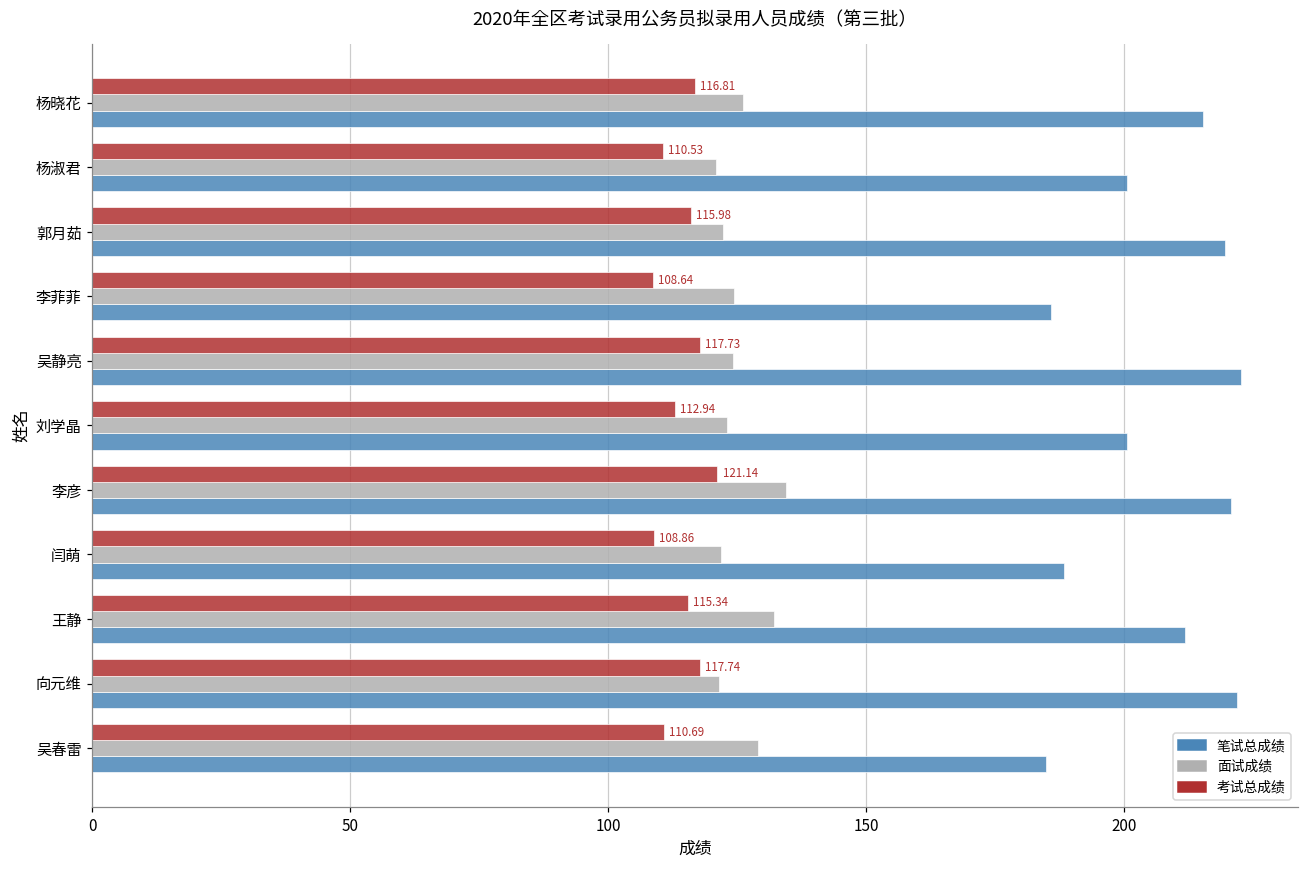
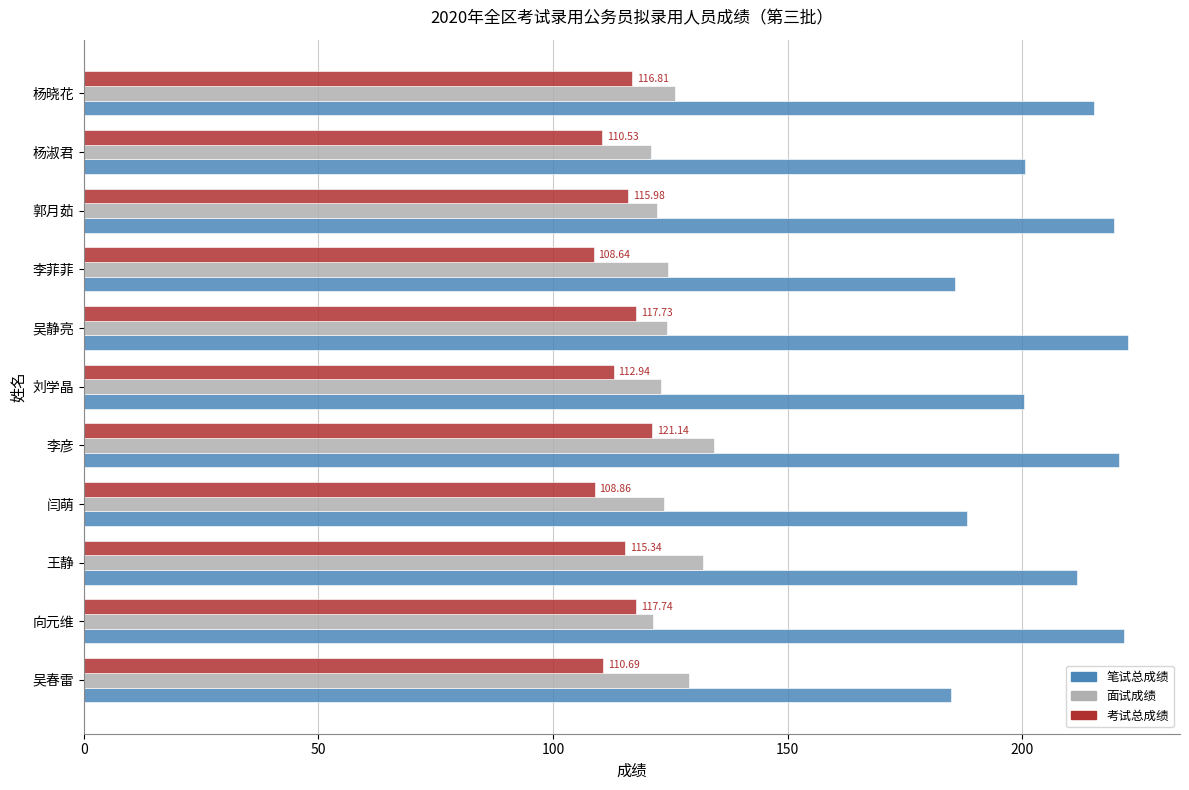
面试成绩, 闫萌: 122 -> 124
